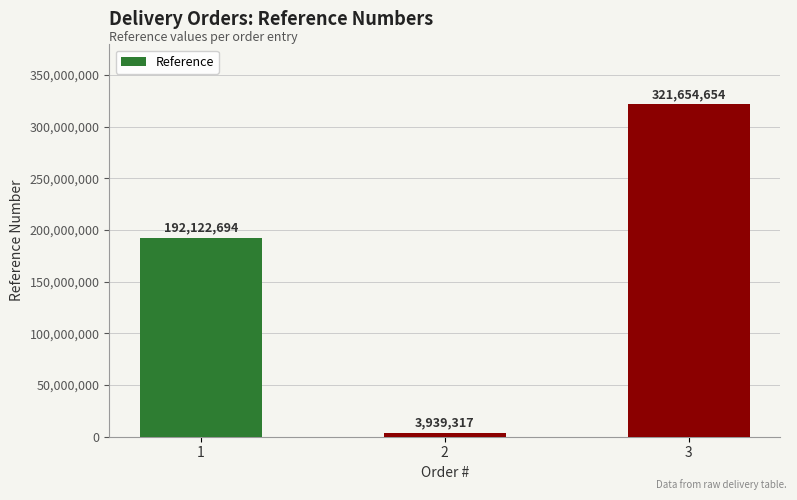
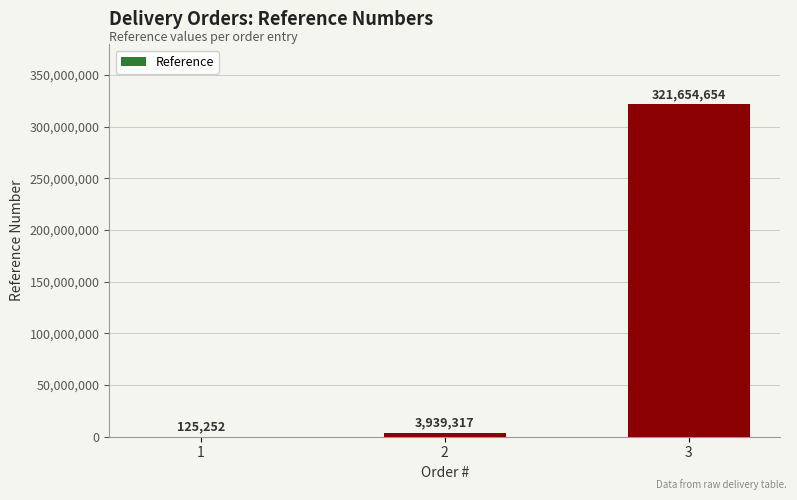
1: 192,122,694 -> 125,252
